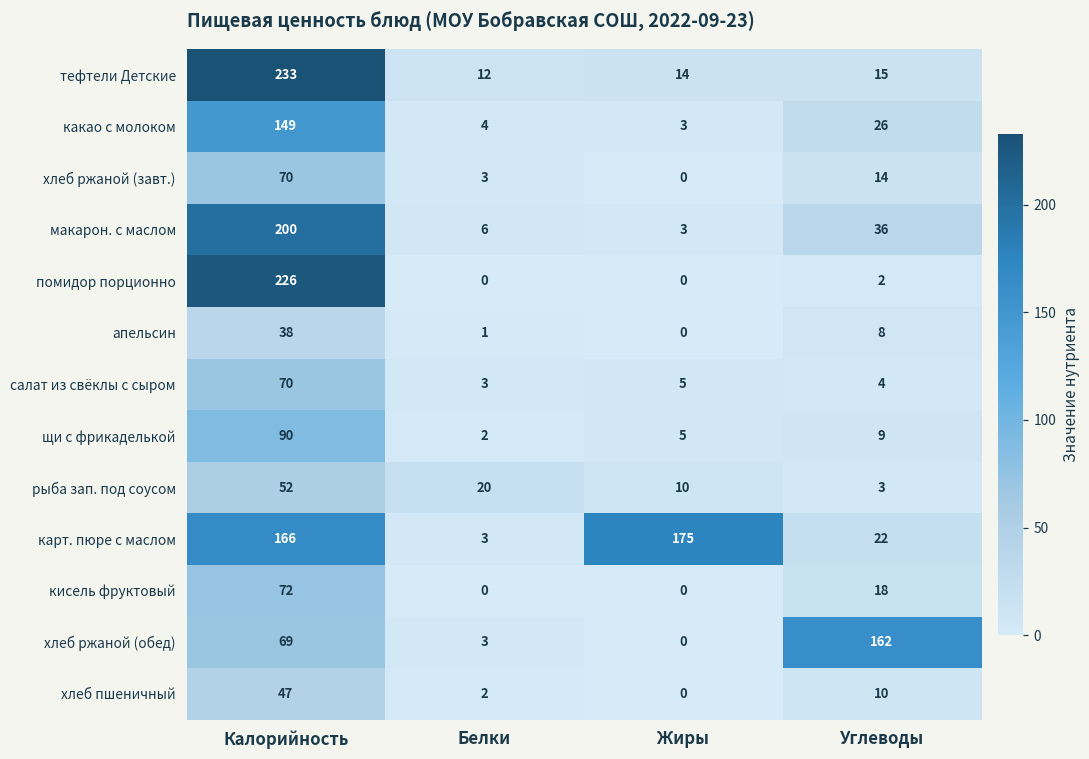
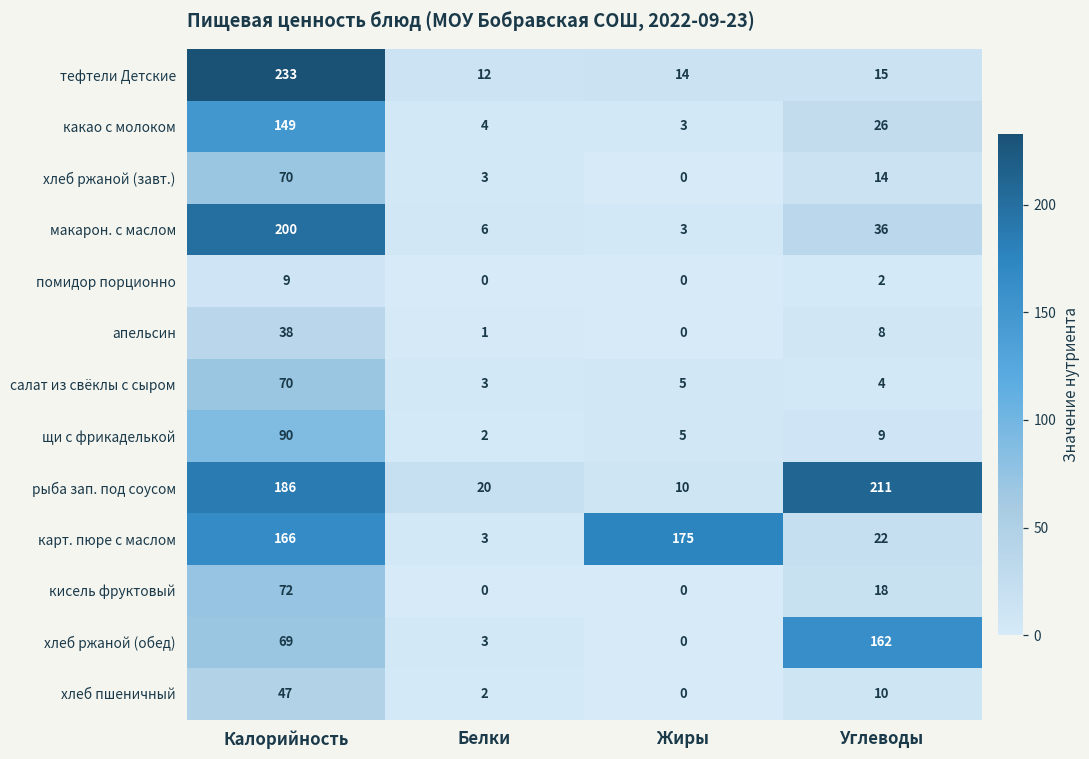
помидор порционно, Калорийность: 226 -> 9
рыба зап. под соусом, Калорийность: 52 -> 186
рыба зап. под соусом, Углеводы: 3 -> 211
